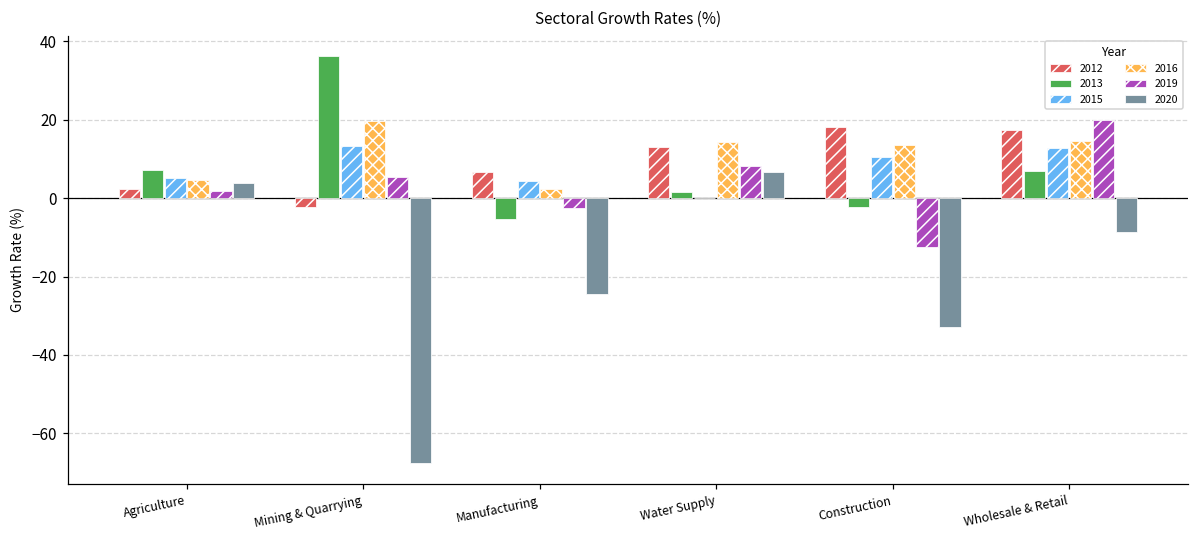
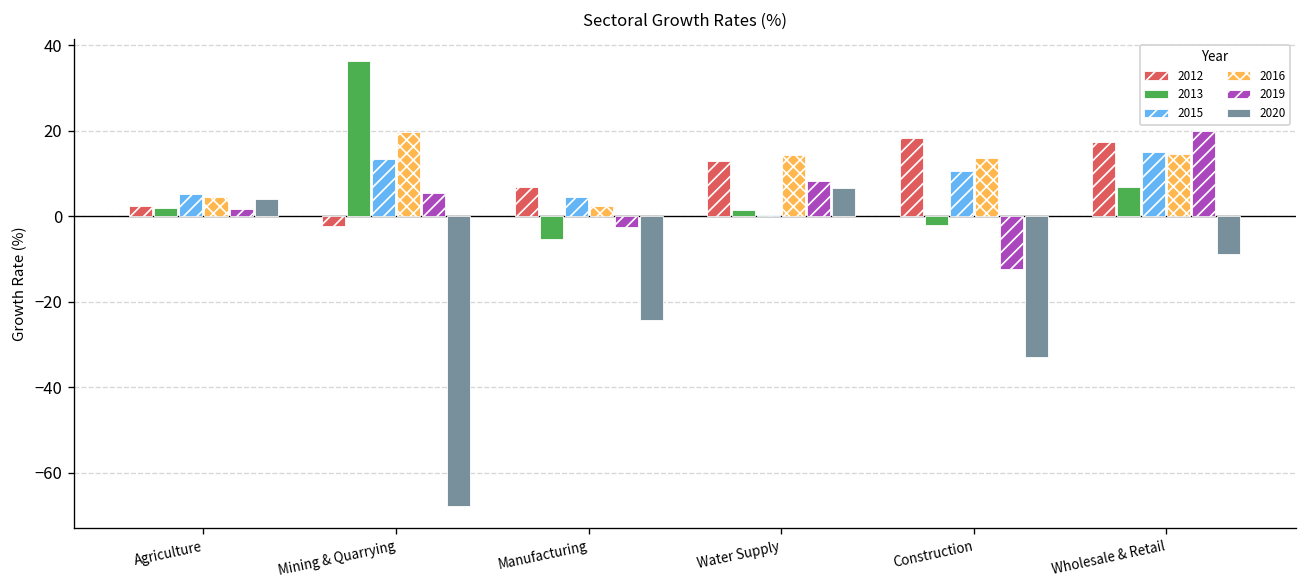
2013, Agriculture: 7 -> 2
2015, Wholesale & Retail: 13 -> 15
